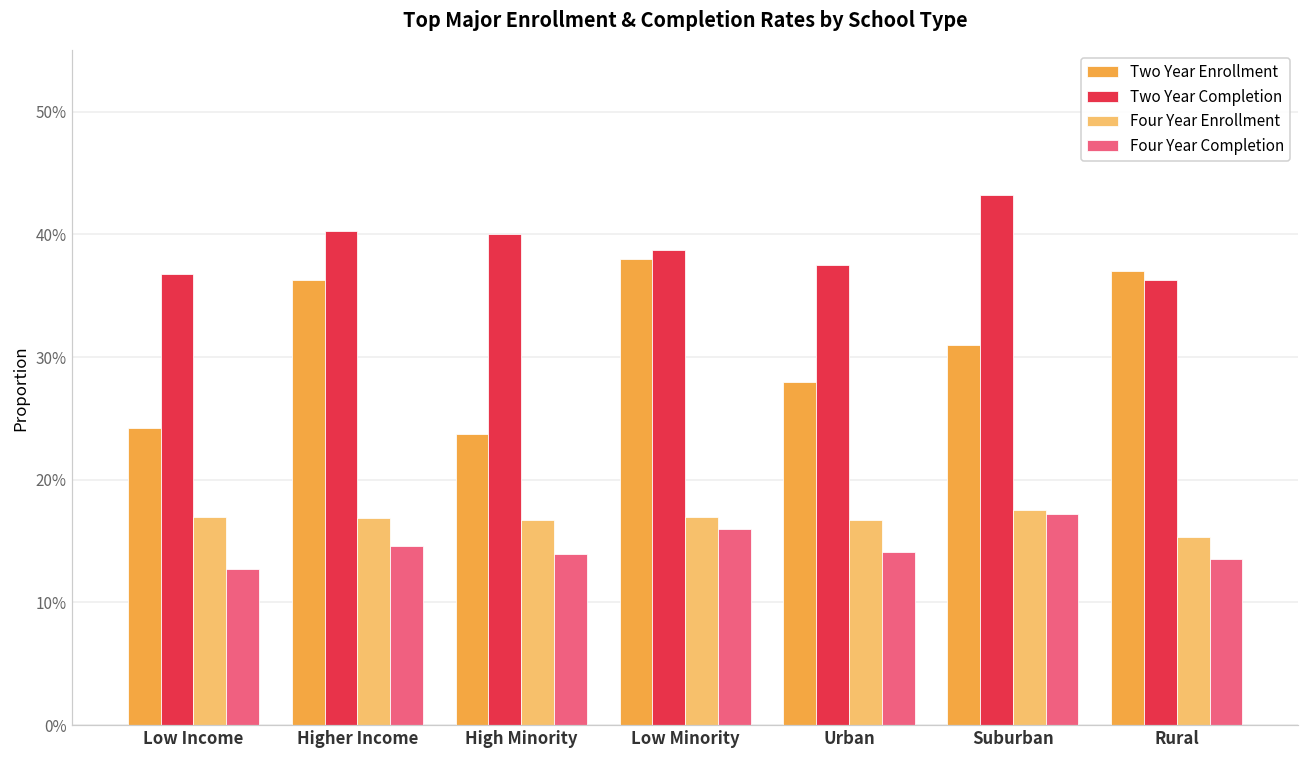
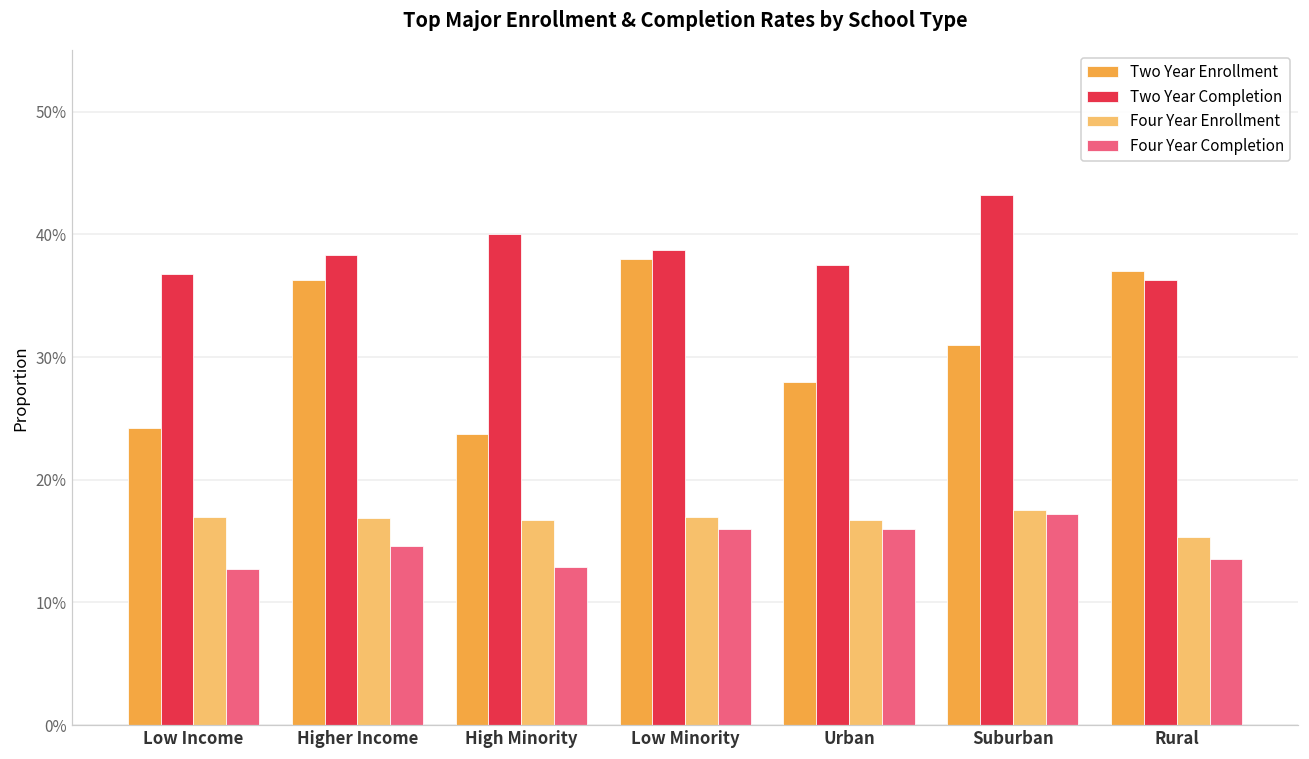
Two Year Completion, Higher Income: 40.3% -> 38.3%
Four Year Completion, High Minority: 13.9% -> 12.9%
Four Year Completion, Urban: 14.1% -> 16.0%
